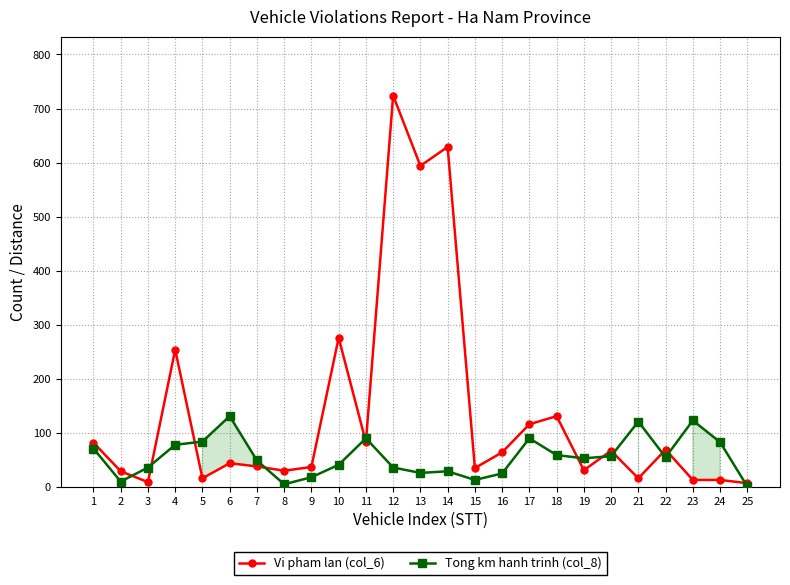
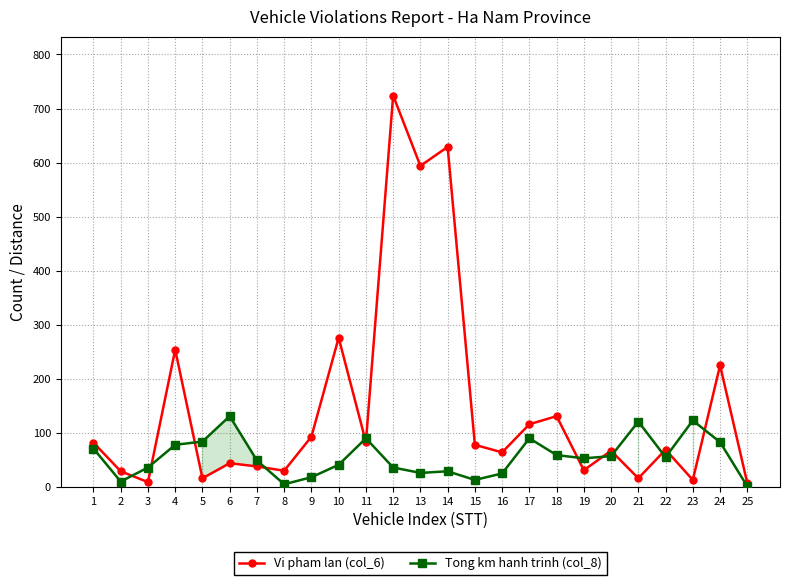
Vi pham lan (col_6), 9: 40 -> 90
Vi pham lan (col_6), 15: 40 -> 80
Vi pham lan (col_6), 24: 10 -> 230
